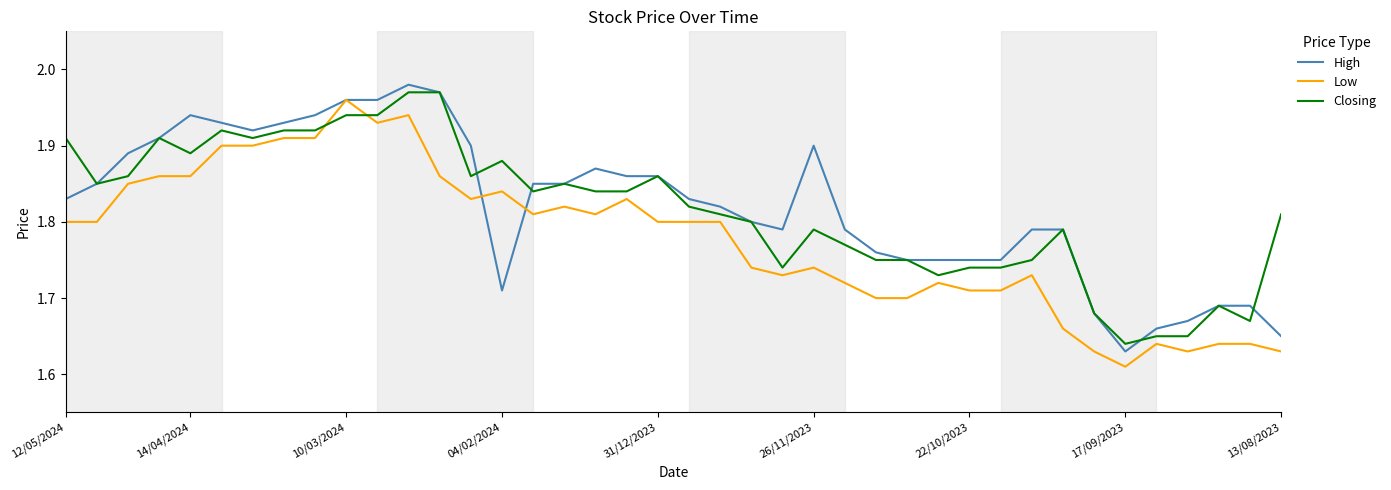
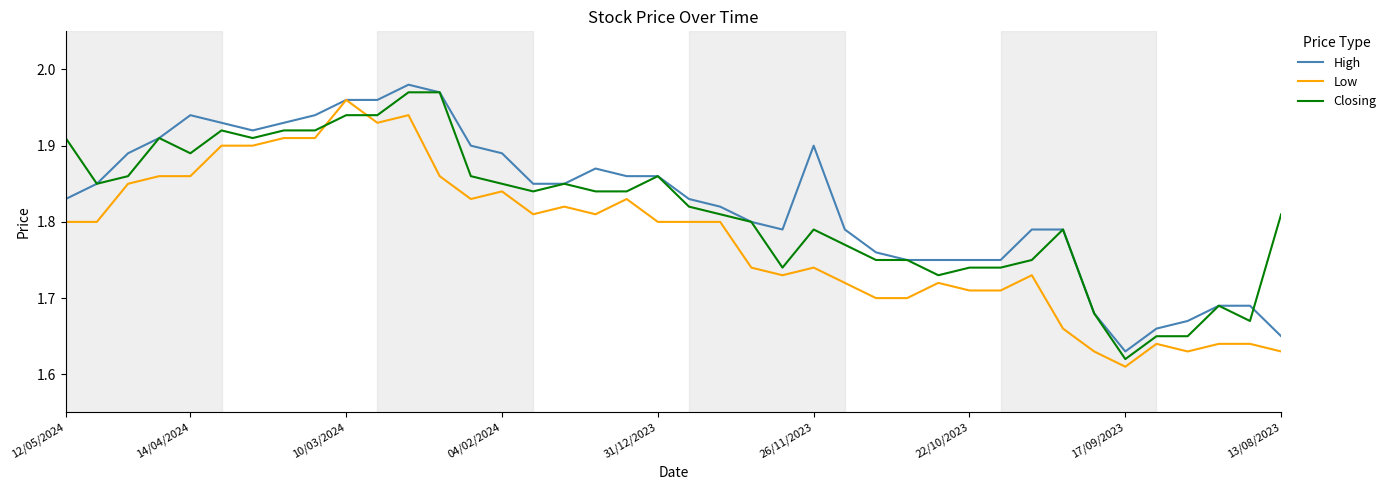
High, 04/02/2024: 1.71 -> 1.89
Closing, 04/02/2024: 1.88 -> 1.85
Closing, 17/09/2023: 1.64 -> 1.62
